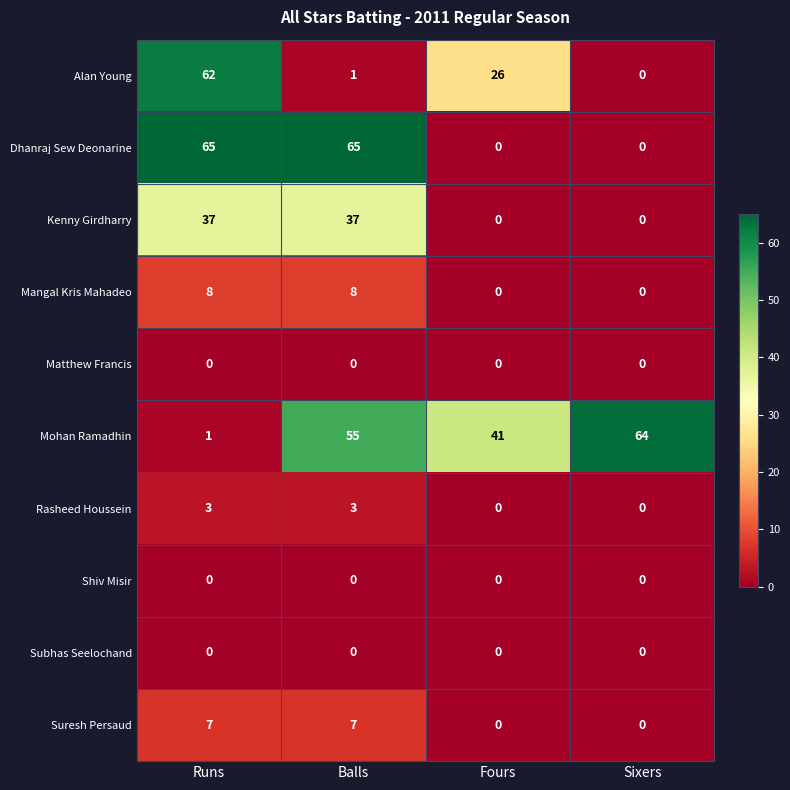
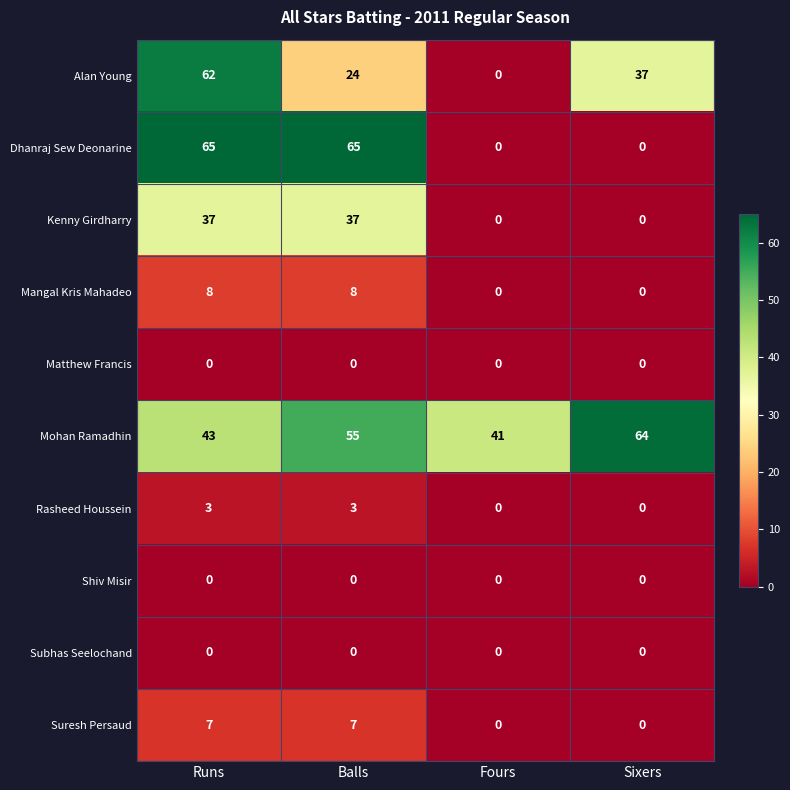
Alan Young, Balls: 1 -> 24
Alan Young, Fours: 26 -> 0
Alan Young, Sixers: 0 -> 37
Mohan Ramadhin, Runs: 1 -> 43
